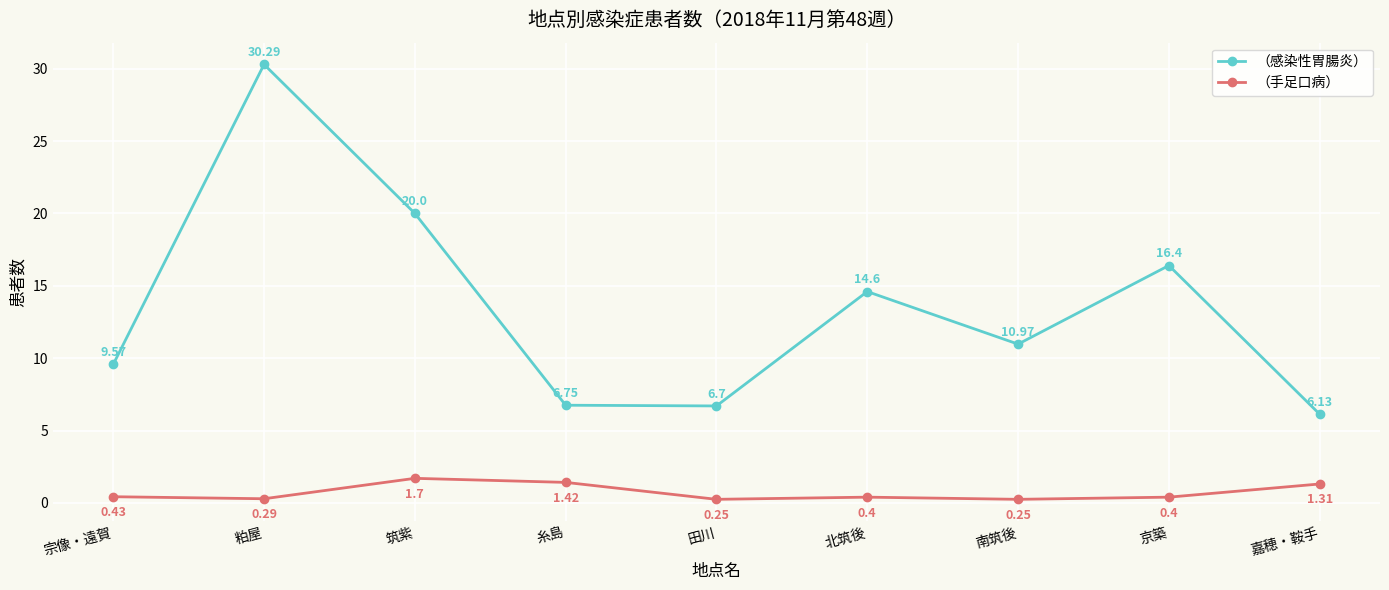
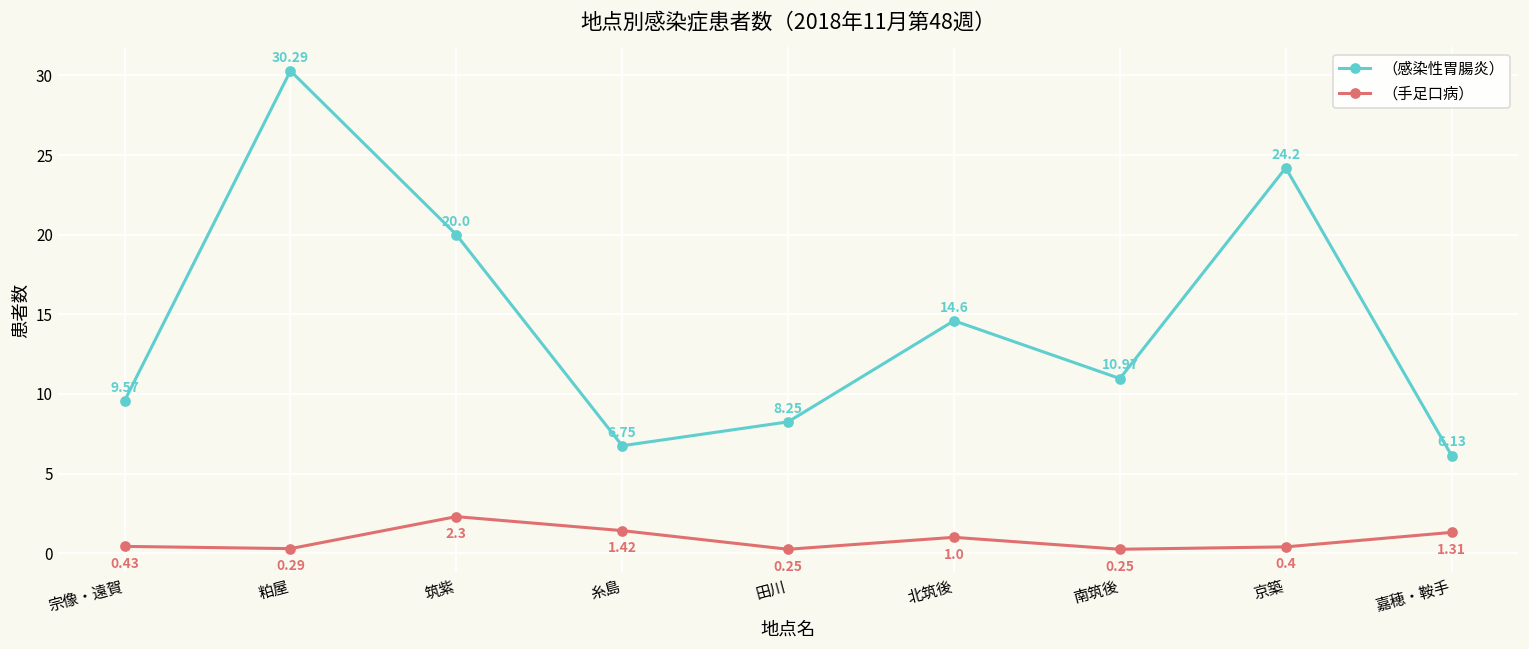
（手足口病）, 筑紫: 1.7 -> 2.3
（感染性胃腸炎）, 田川: 6.7 -> 8.25
（手足口病）, 北筑後: 0.4 -> 1.0
（感染性胃腸炎）, 京築: 16.4 -> 24.2
